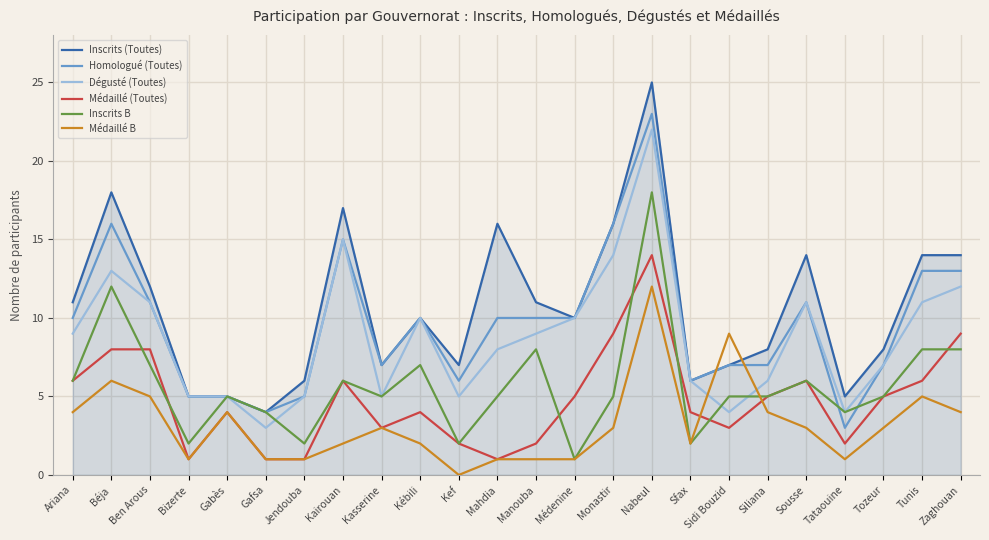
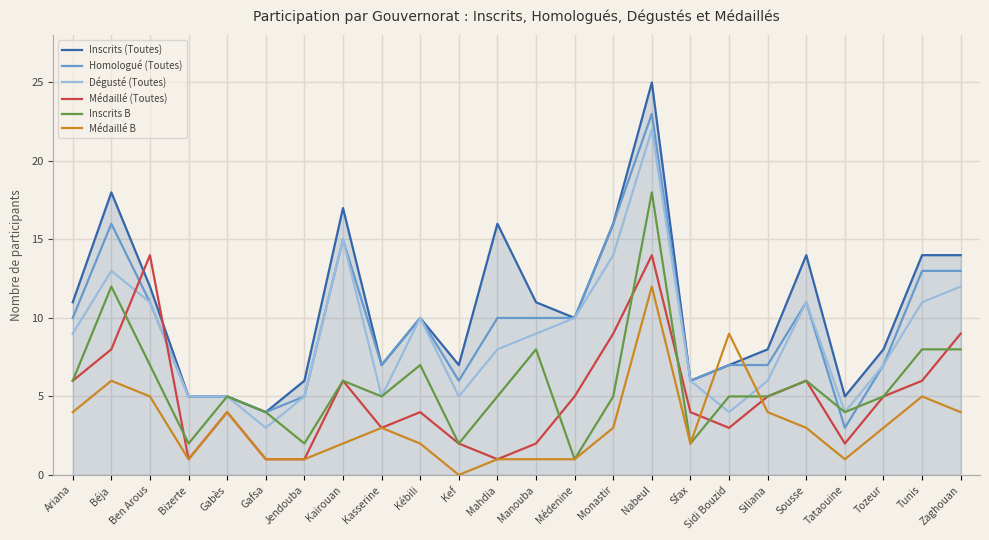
Médaillé (Toutes), Ben Arous: 8 -> 14
